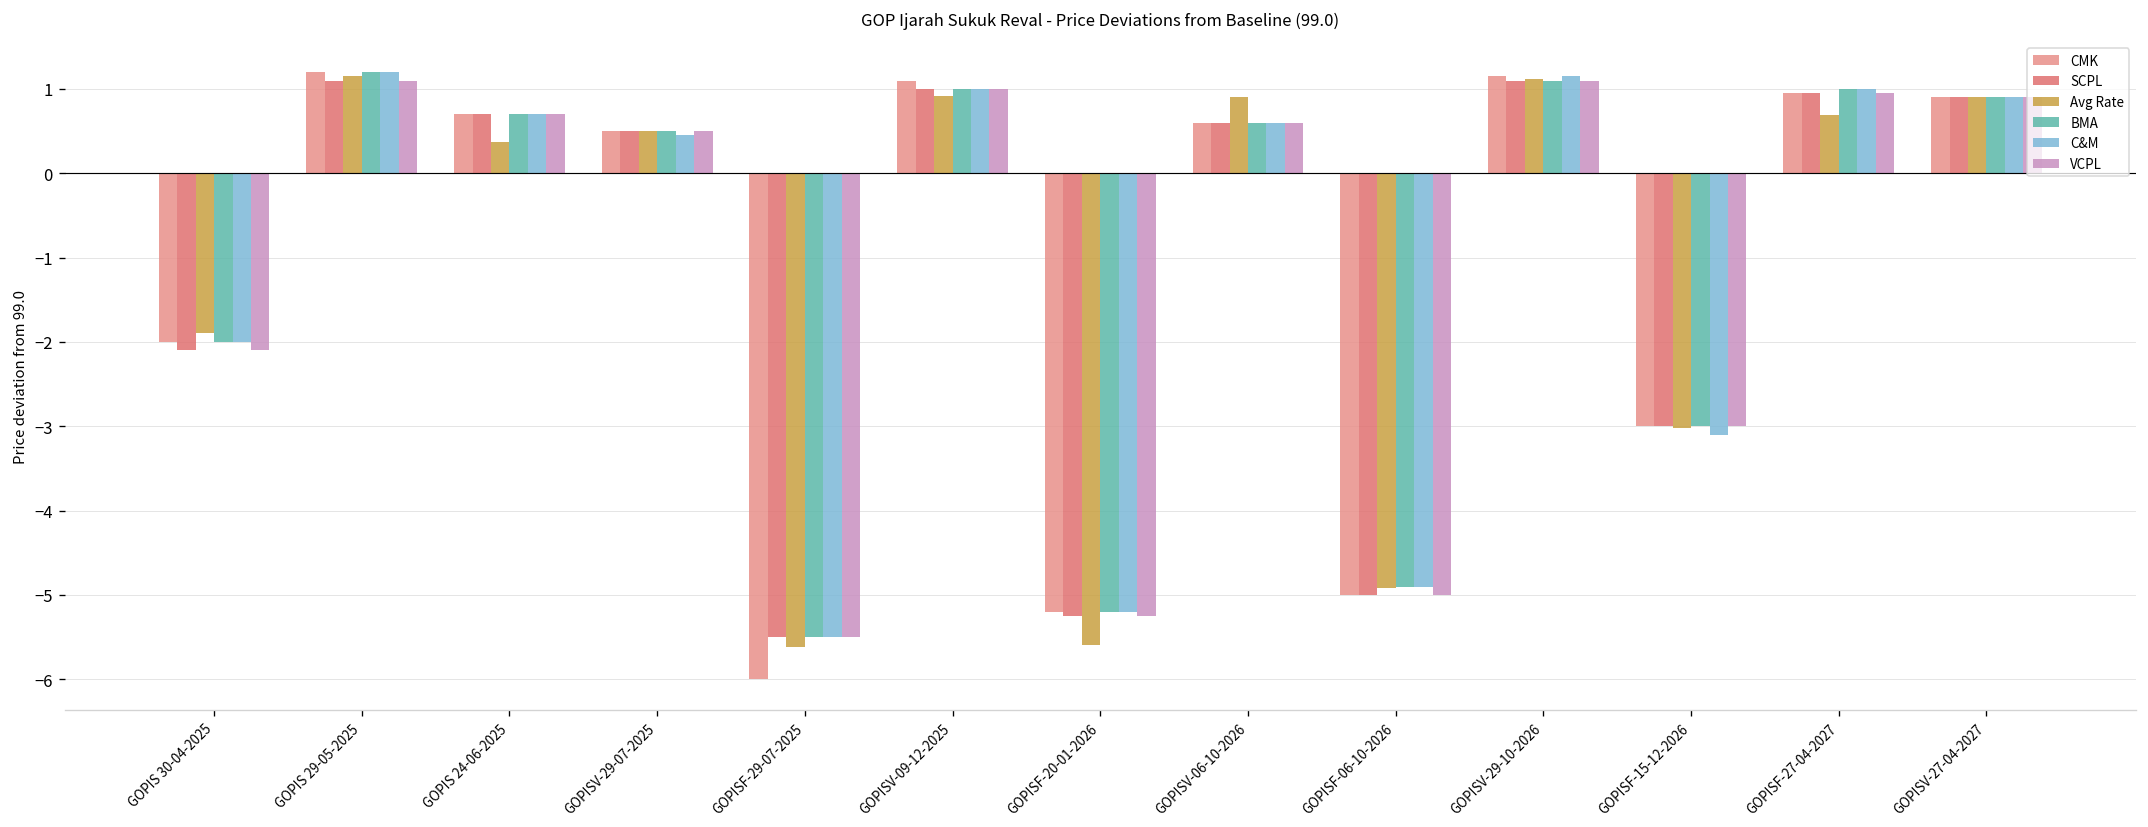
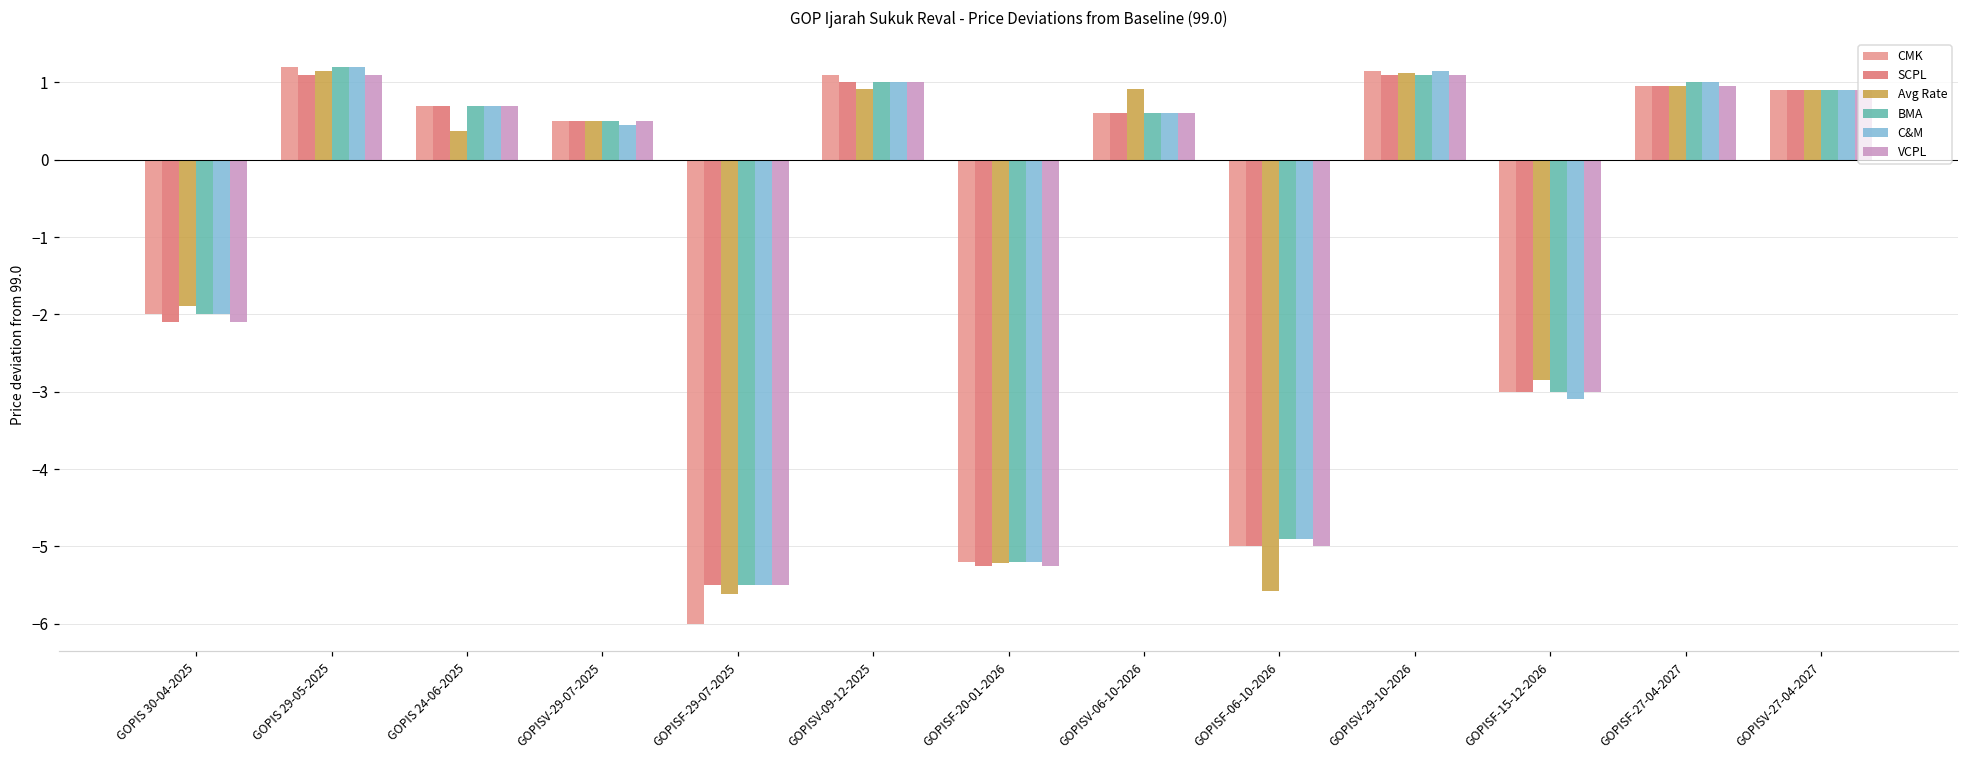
Avg Rate, GOPISF-20-01-2026: -5.6 -> -5.2
Avg Rate, GOPISF-06-10-2026: -4.9 -> -5.6
Avg Rate, GOPISF-15-12-2026: -3.0 -> -2.8
Avg Rate, GOPISF-27-04-2027: 0.7 -> 1.0
